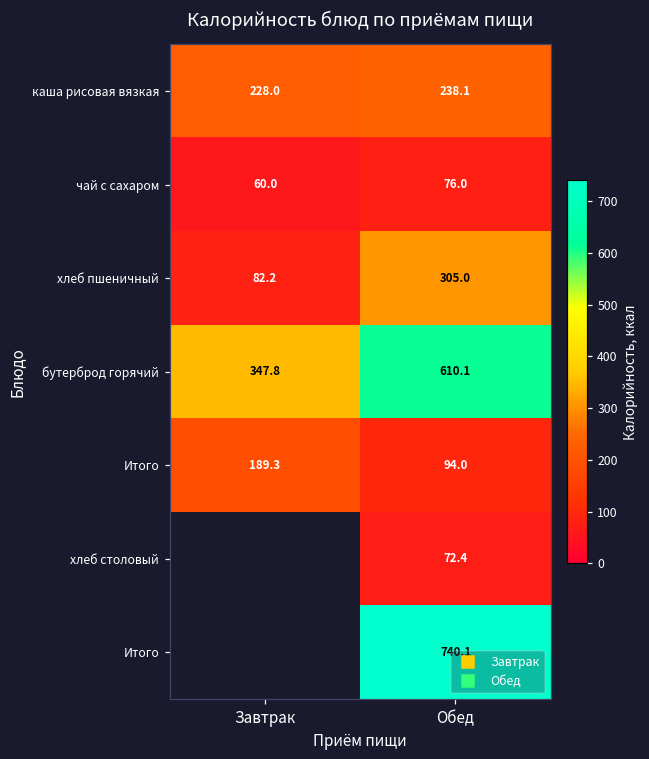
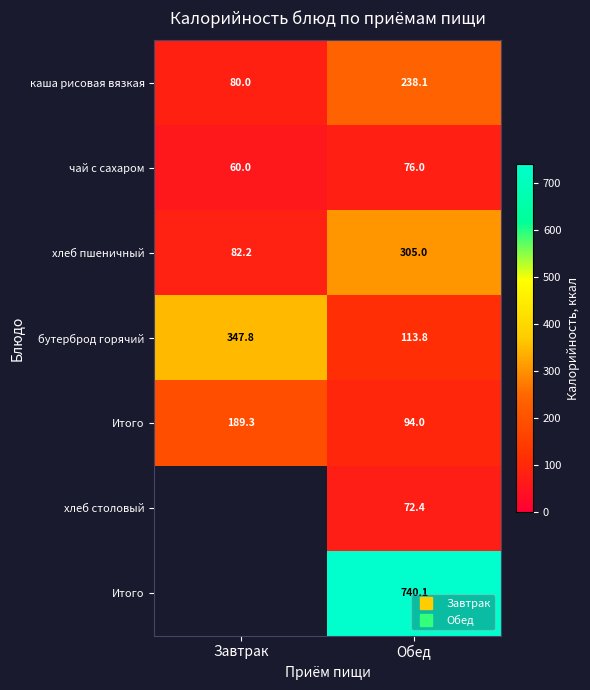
каша рисовая вязкая, Завтрак: 228.0 -> 80.0
бутерброд горячий, Обед: 610.1 -> 113.8
